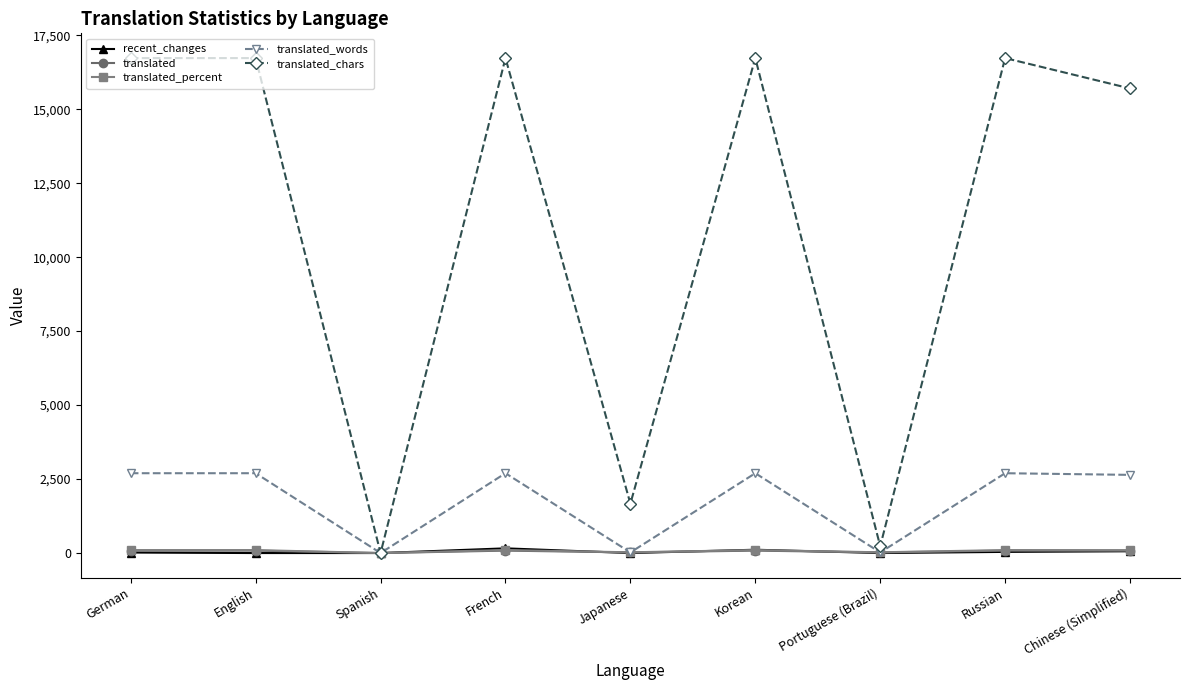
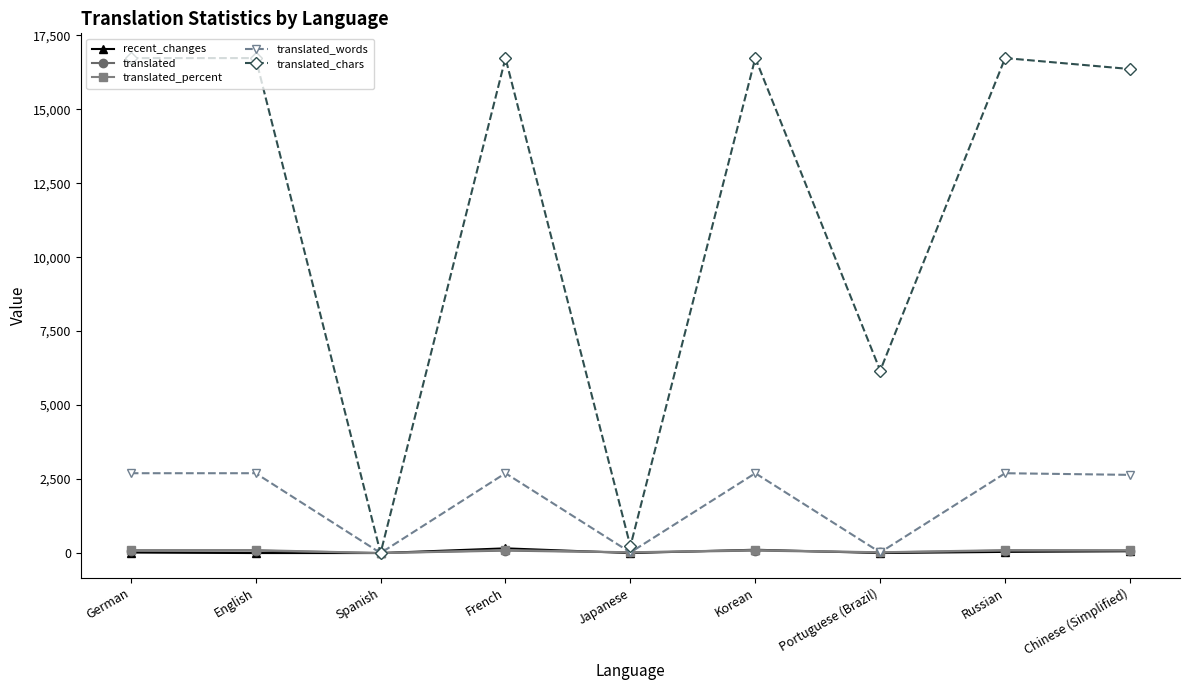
translated_chars, Japanese: 1,700 -> 200
translated_chars, Portuguese (Brazil): 200 -> 6,200
translated_chars, Chinese (Simplified): 15,700 -> 16,400
